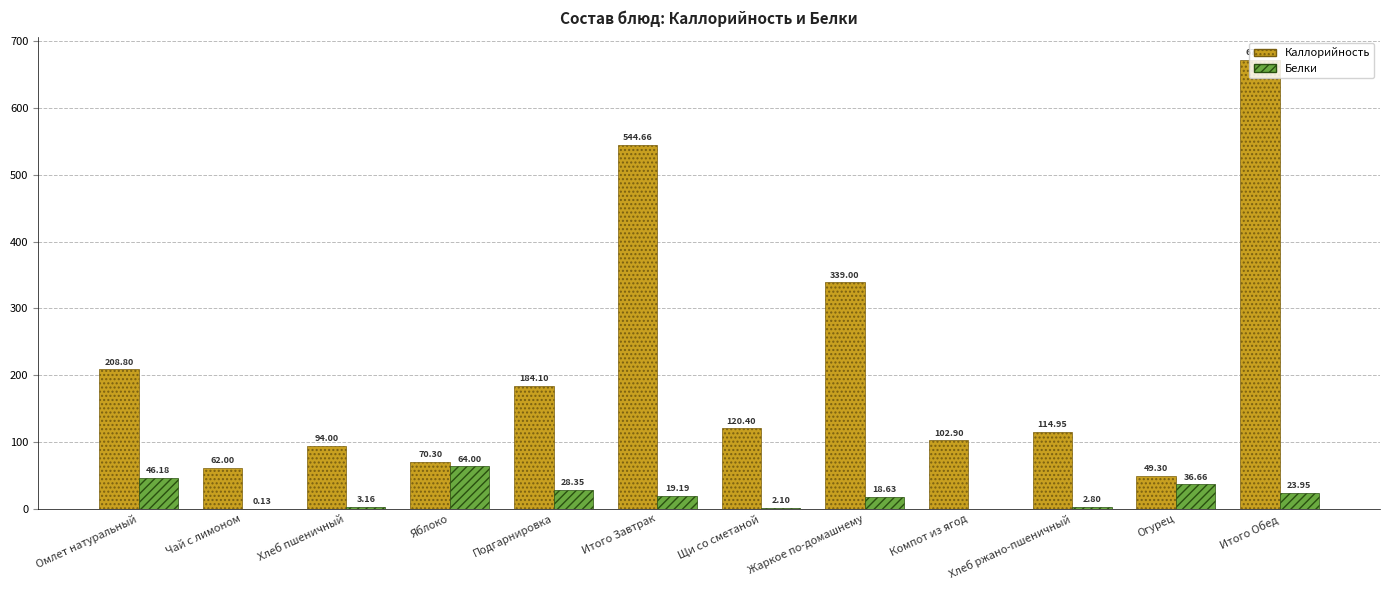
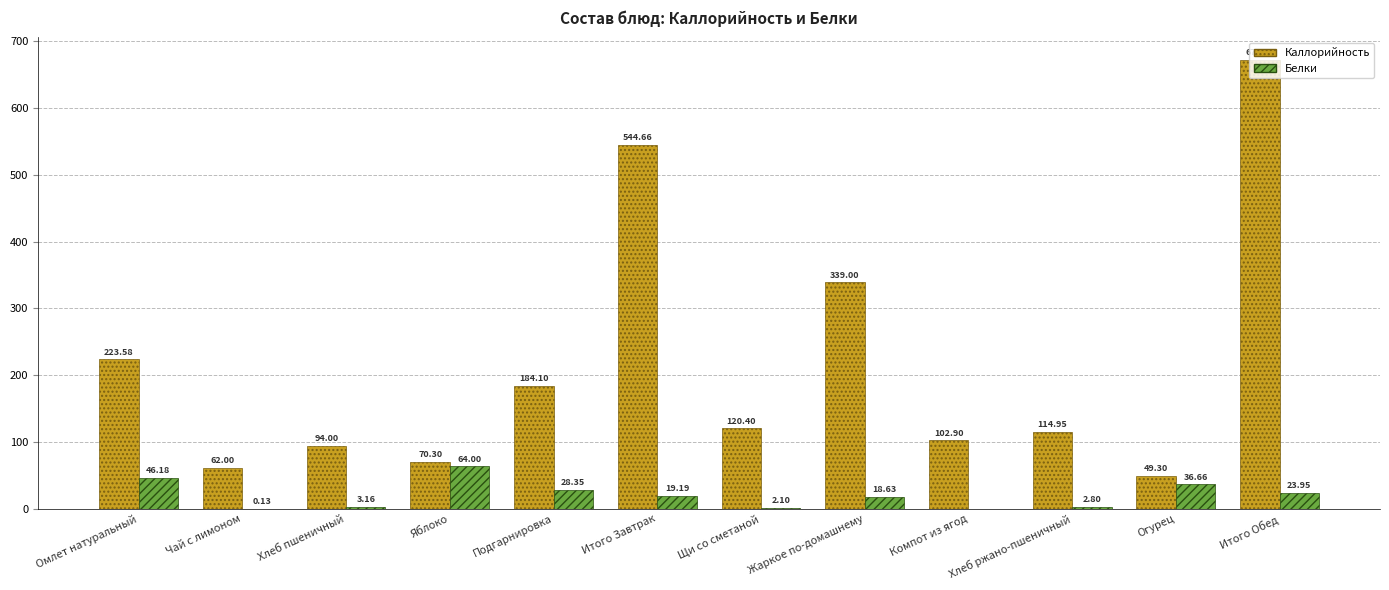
Каллорийность, Омлет натуральный: 208.80 -> 223.58
